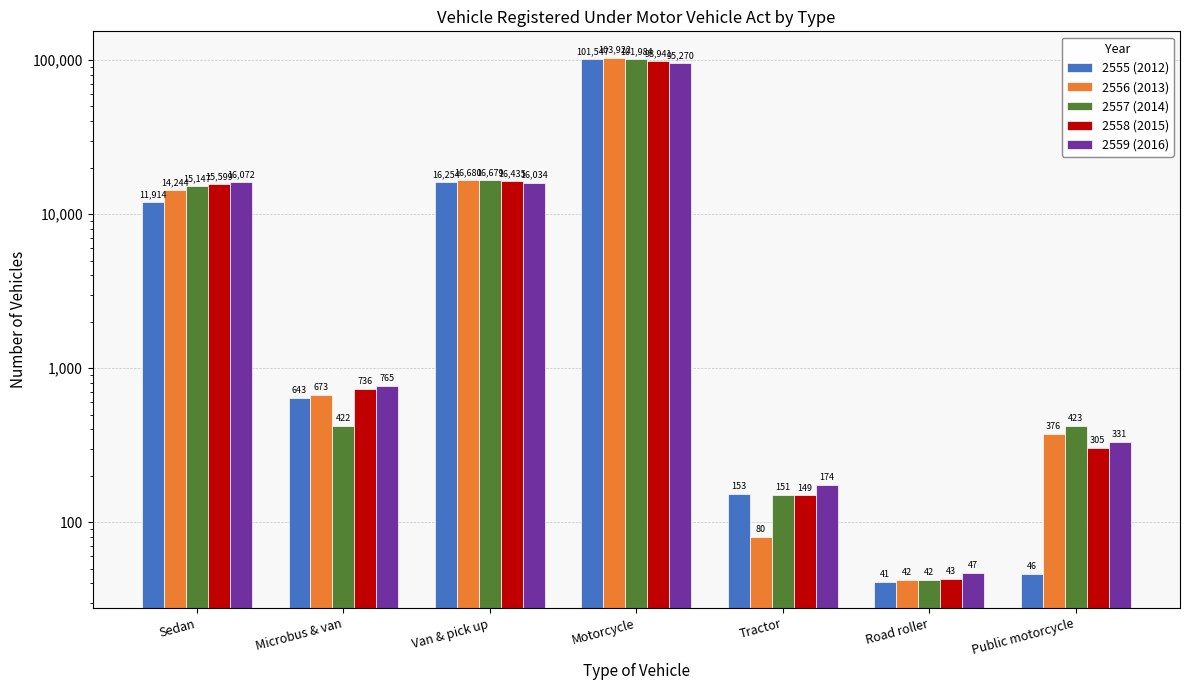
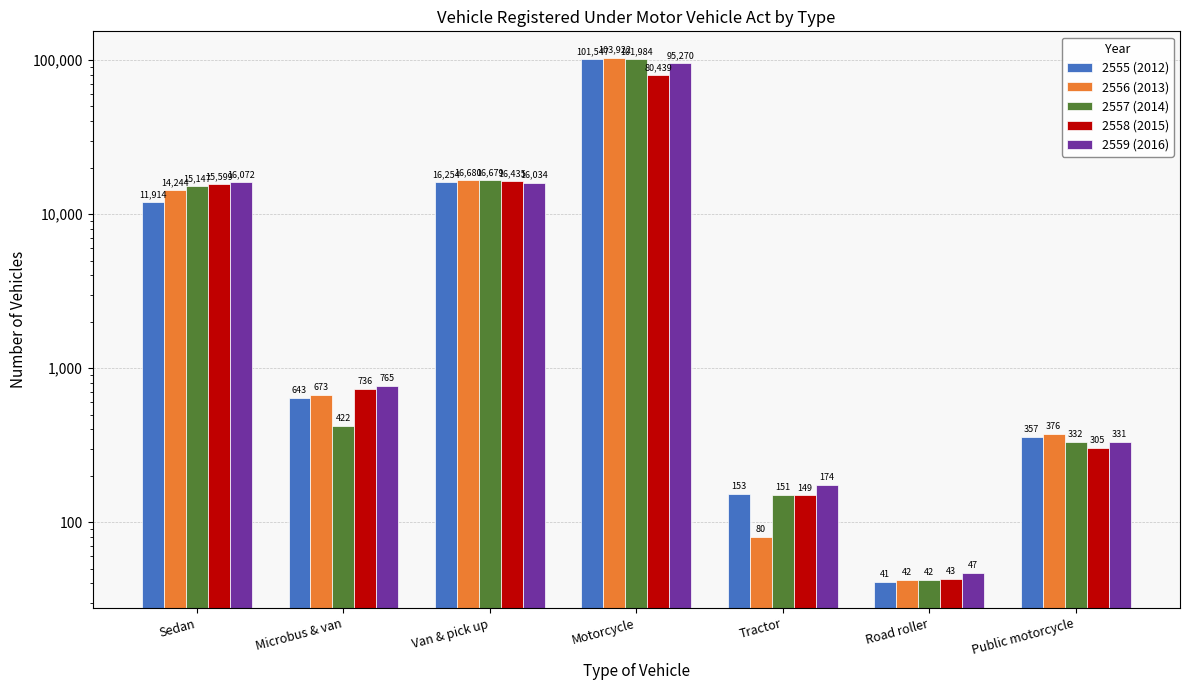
2558 (2015), Motorcycle: 98,941 -> 80,439
2555 (2012), Public motorcycle: 46 -> 357
2557 (2014), Public motorcycle: 423 -> 332
